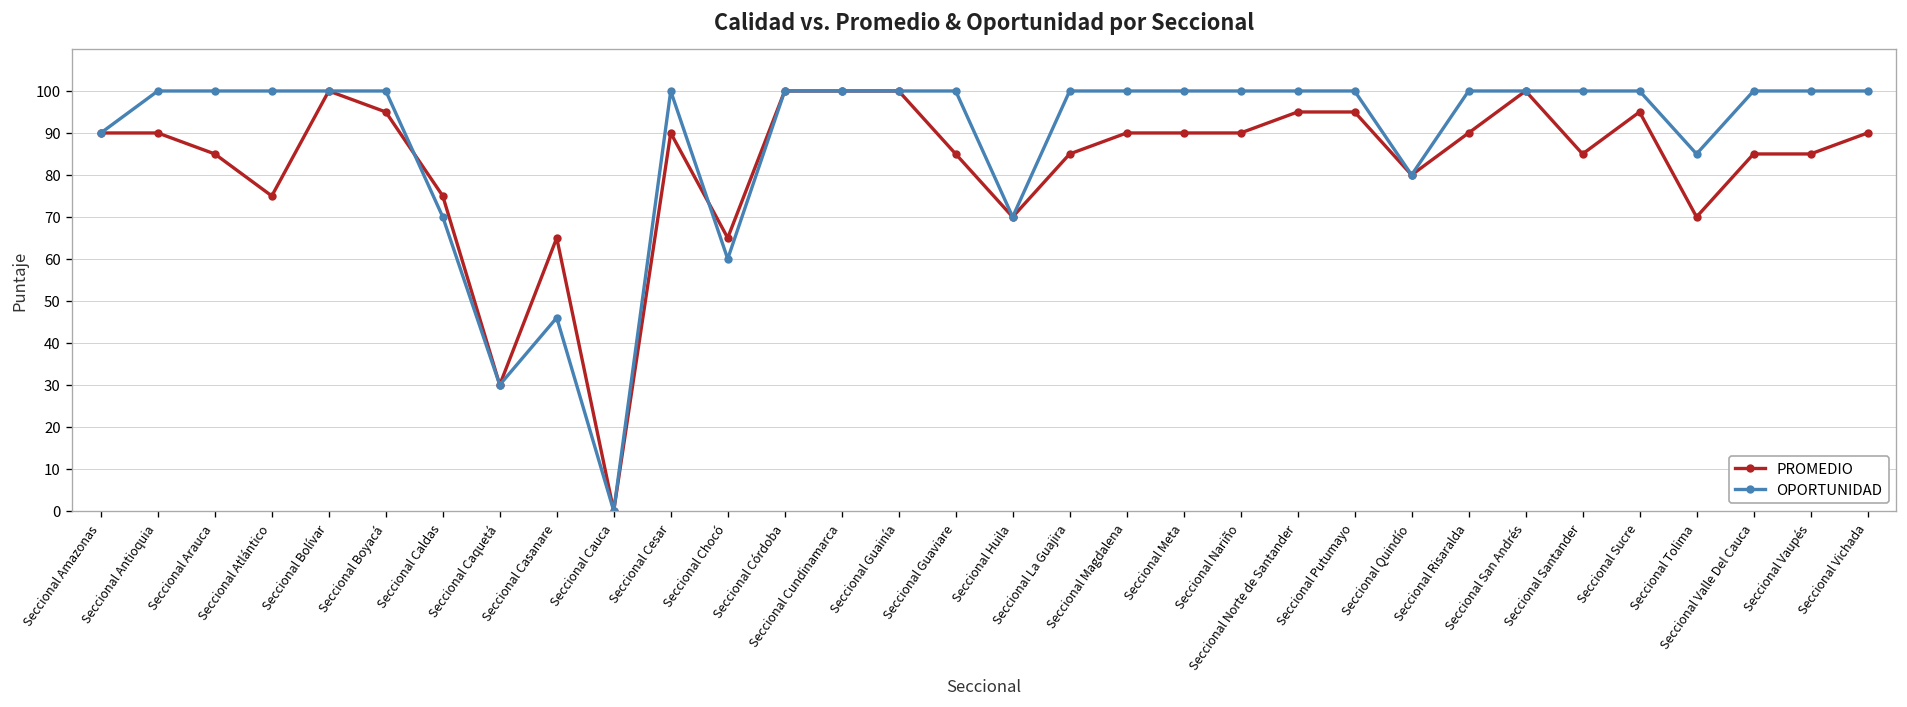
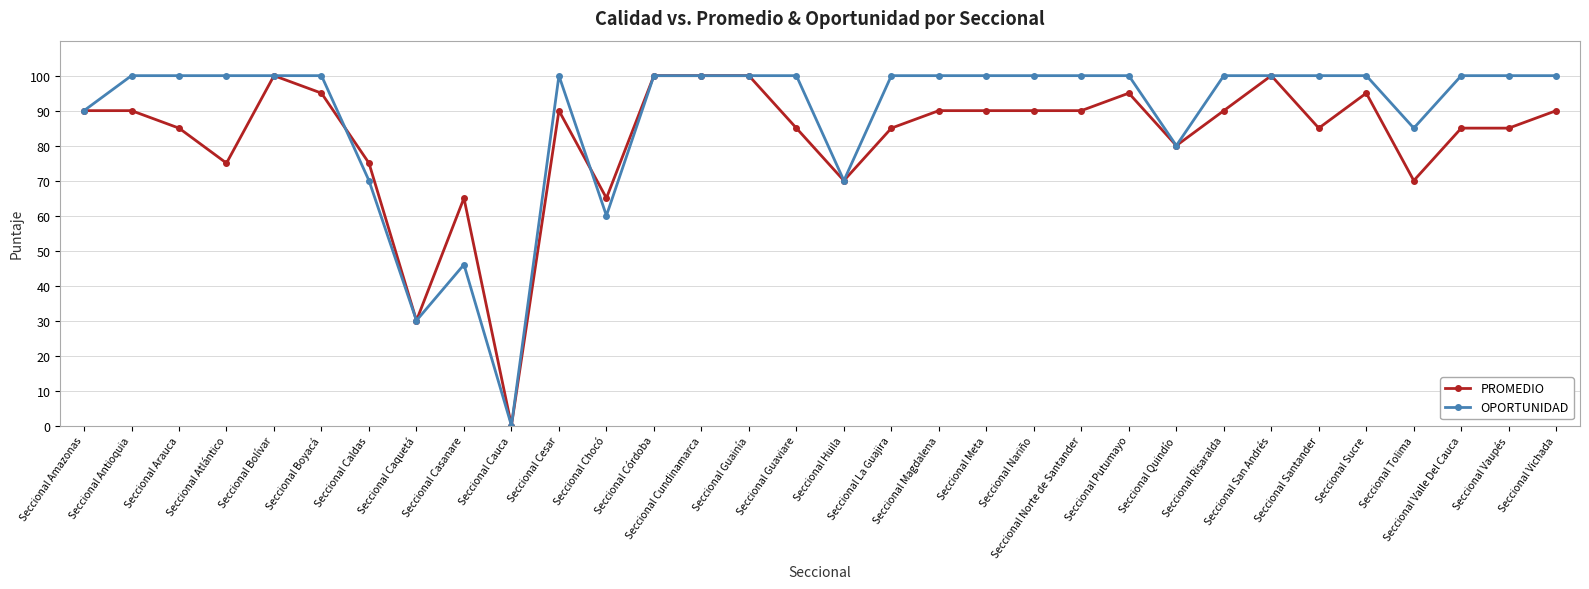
PROMEDIO, Seccional Norte de Santander: 95 -> 90
